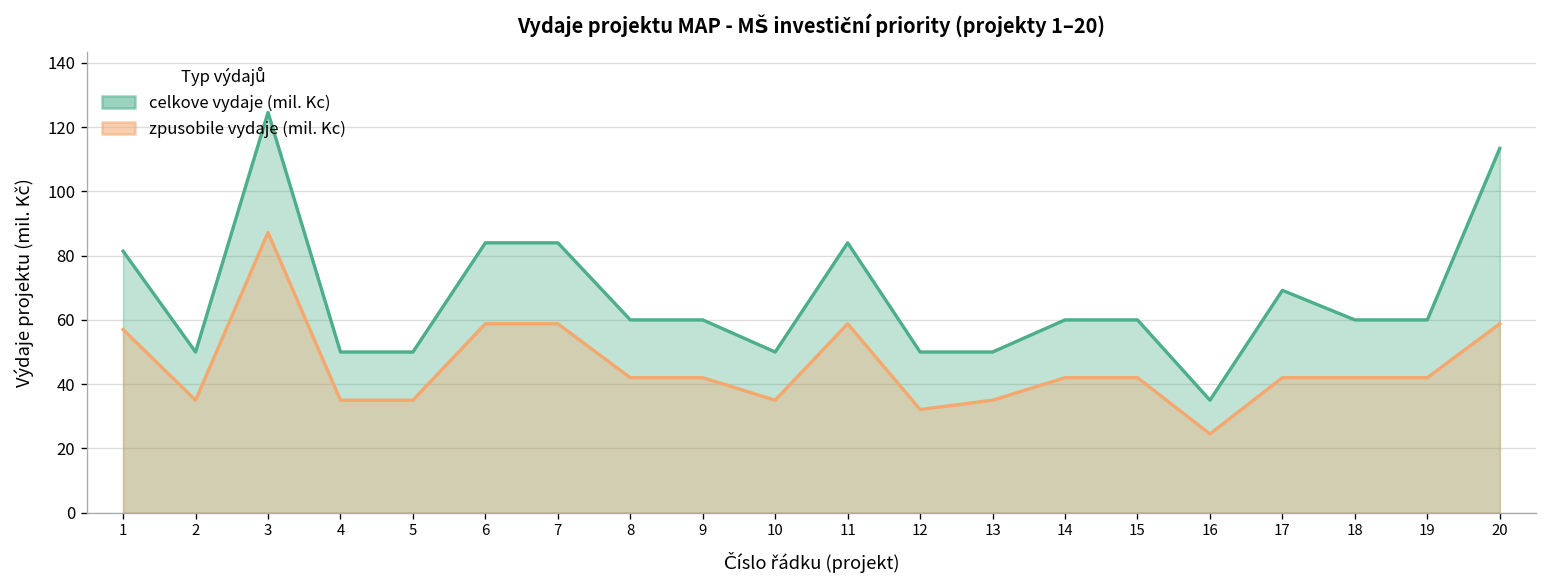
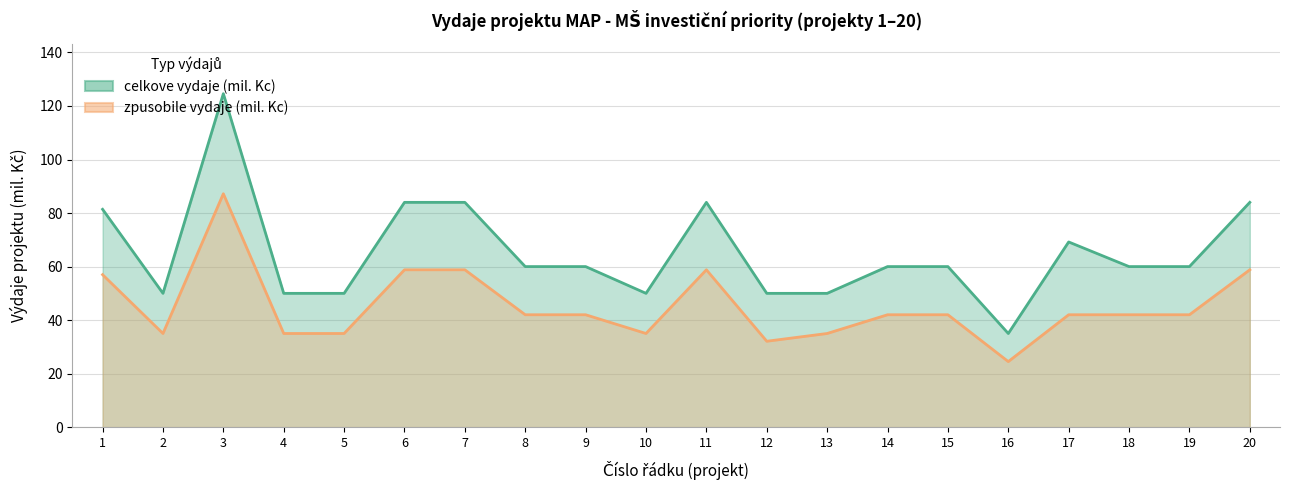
celkove vydaje (mil. Kc), 20: 113 -> 84
